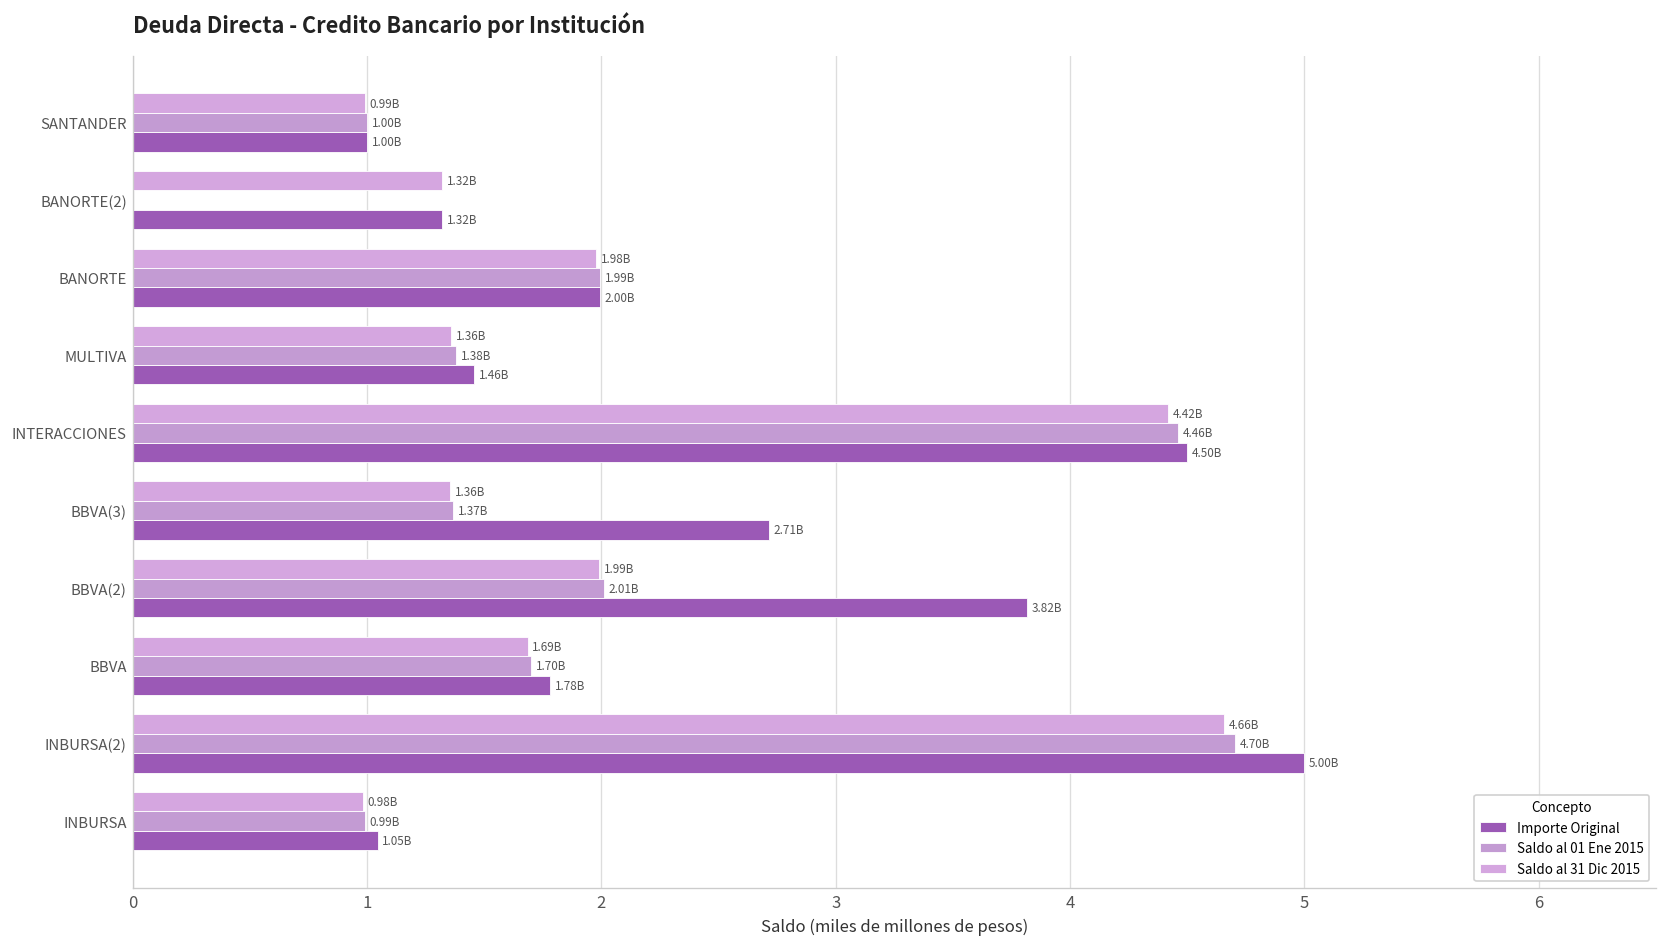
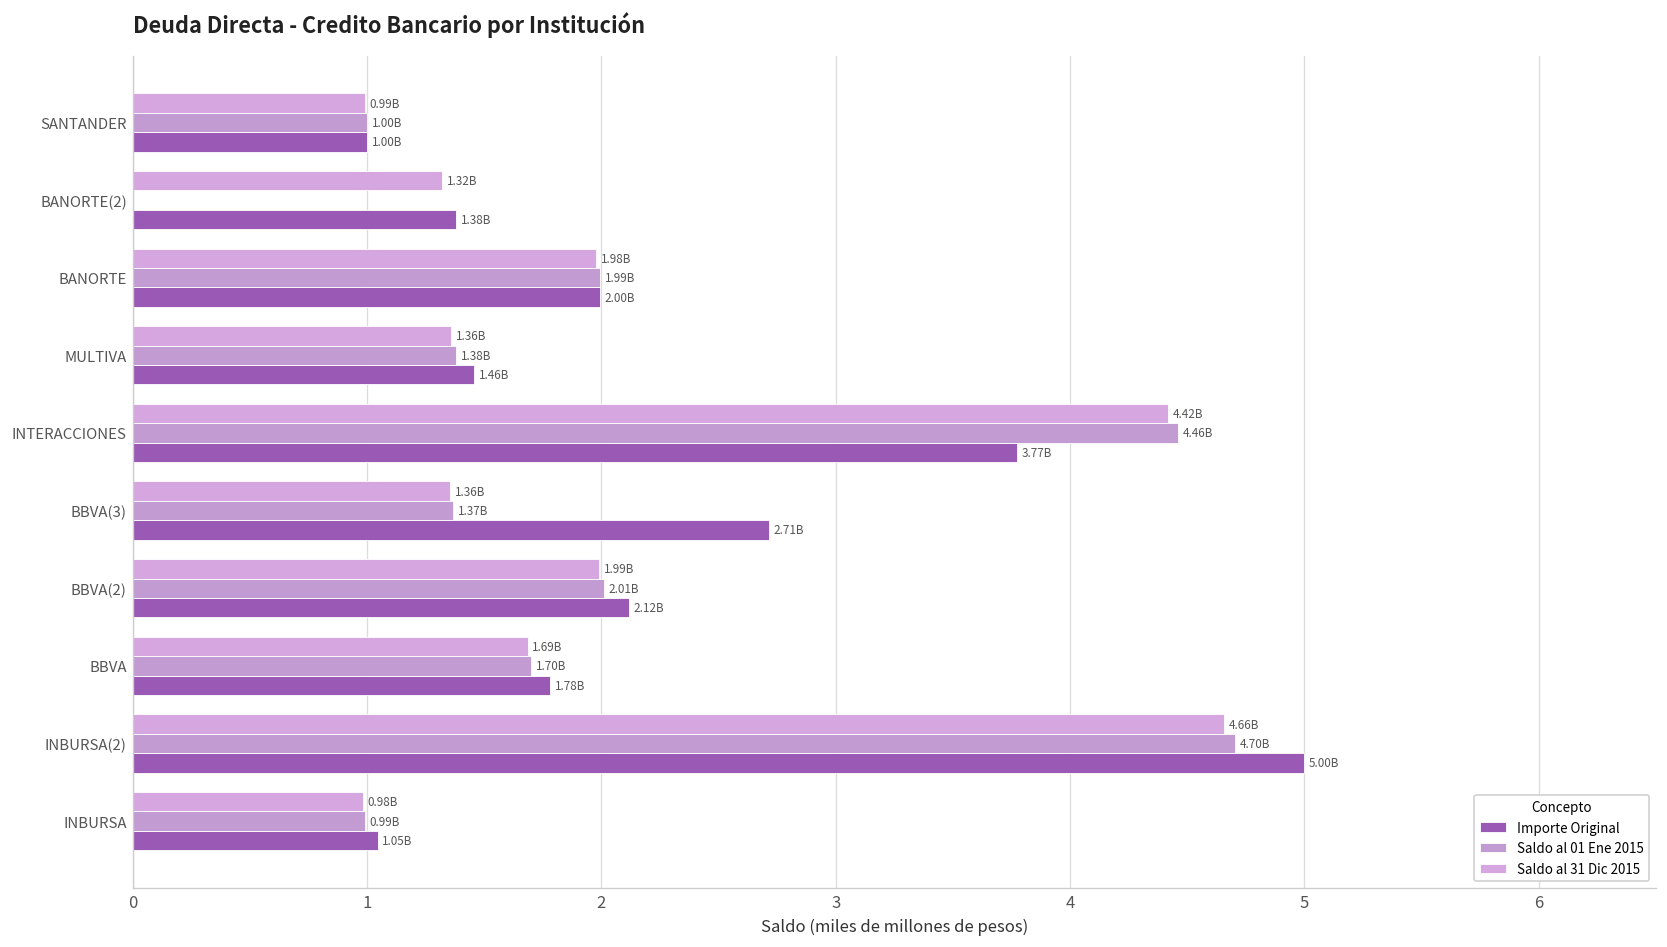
Importe Original, BANORTE(2): 1.32B -> 1.38B
Importe Original, INTERACCIONES: 4.50B -> 3.77B
Importe Original, BBVA(2): 3.82B -> 2.12B
